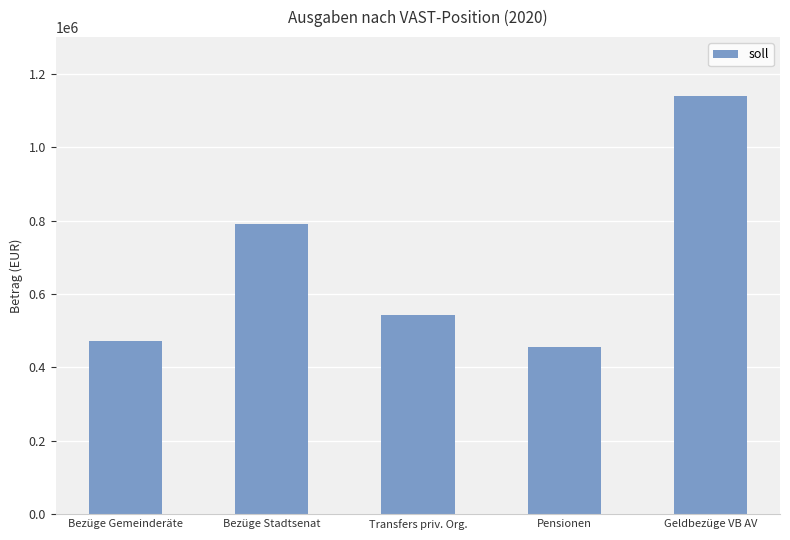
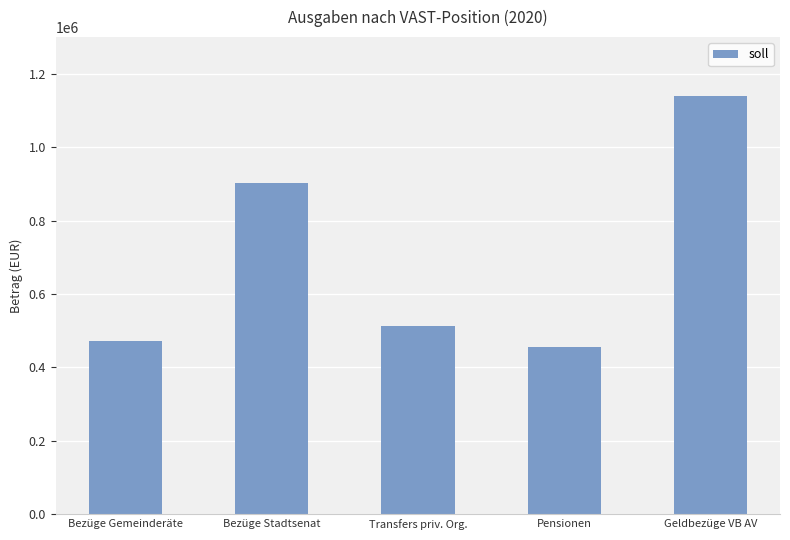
Bezüge Stadtsenat: 790000 -> 900000
Transfers priv. Org.: 540000 -> 510000
